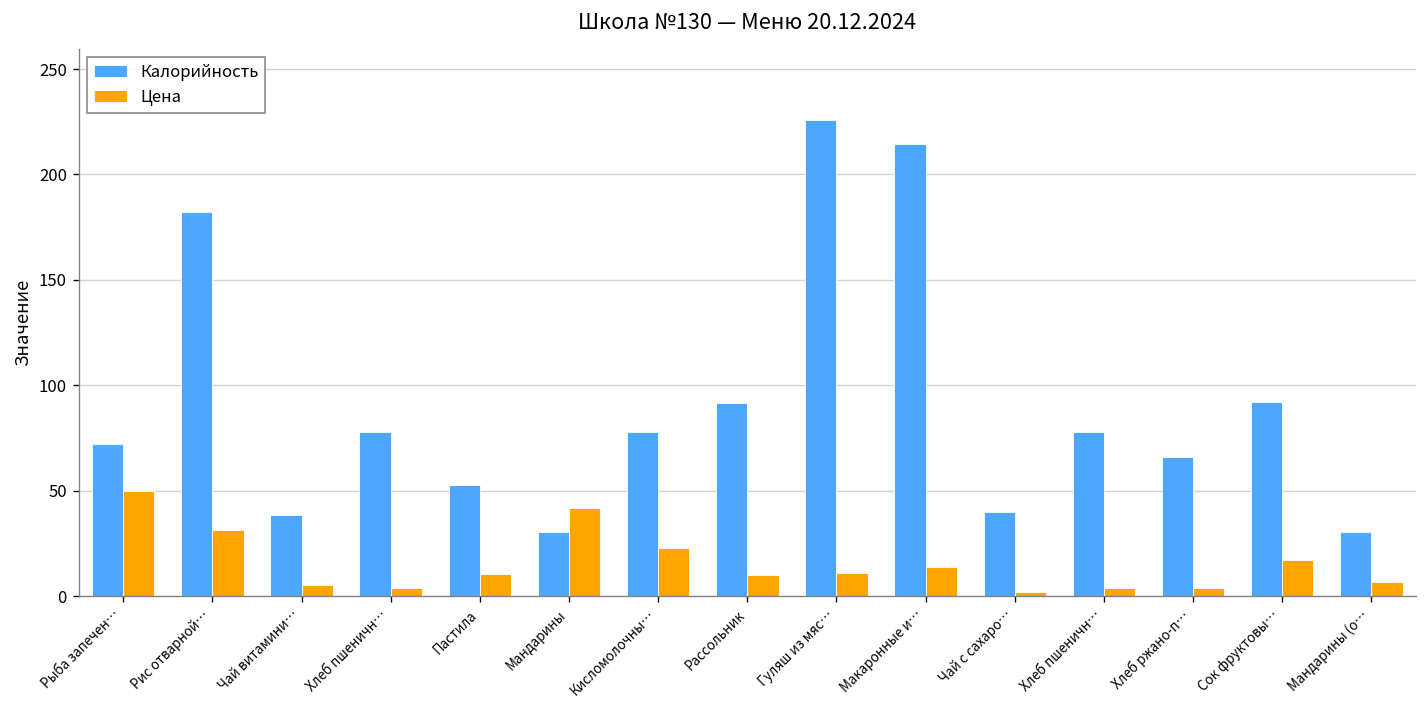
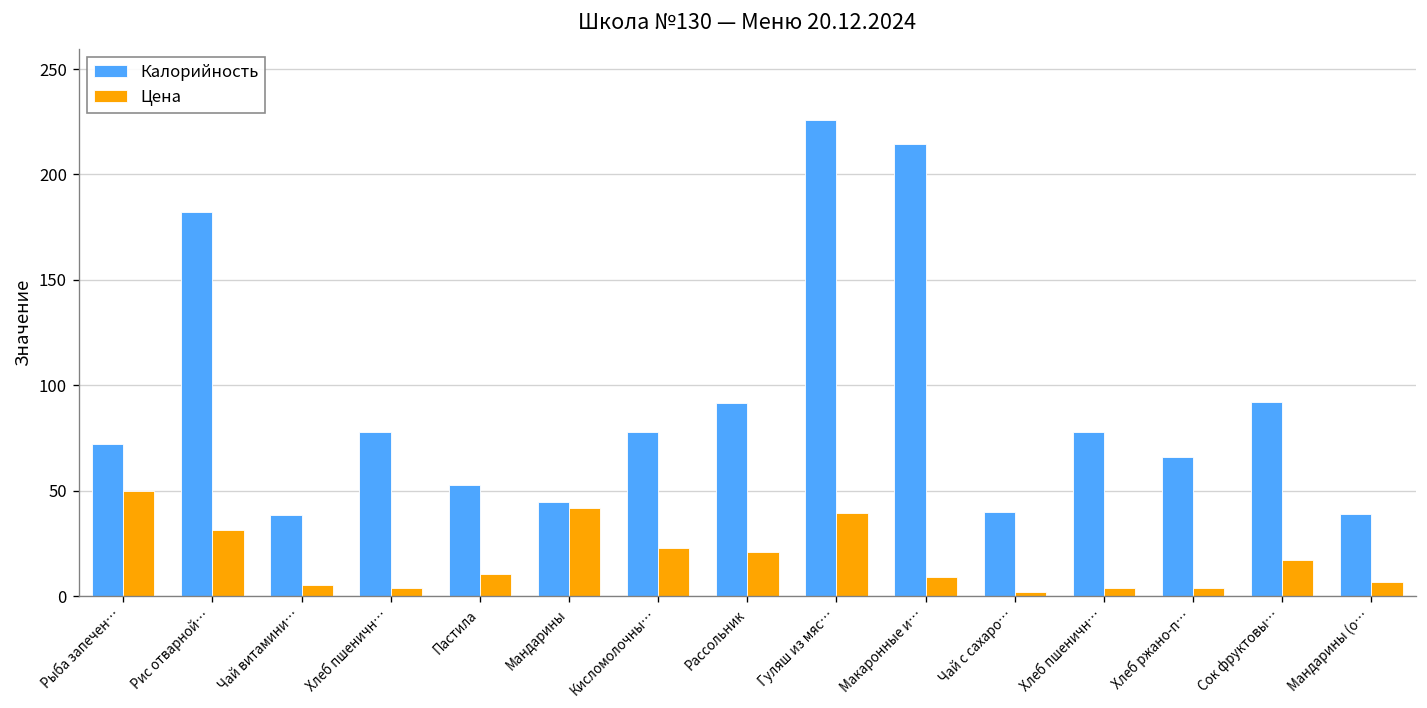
Калорийность, Мандарины: 30 -> 45
Цена, Рассольник: 10 -> 21
Цена, Гуляш из мяс…: 11 -> 40
Цена, Макаронные и…: 14 -> 9
Калорийность, Мандарины (о…: 30 -> 39
